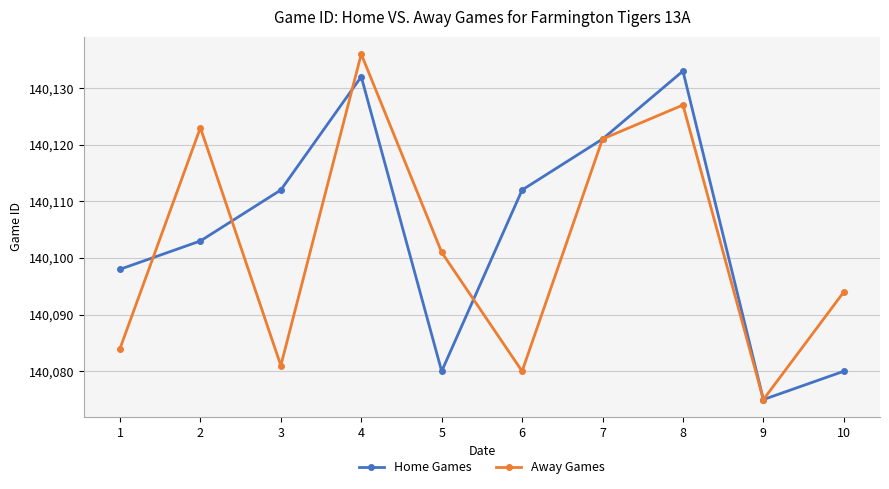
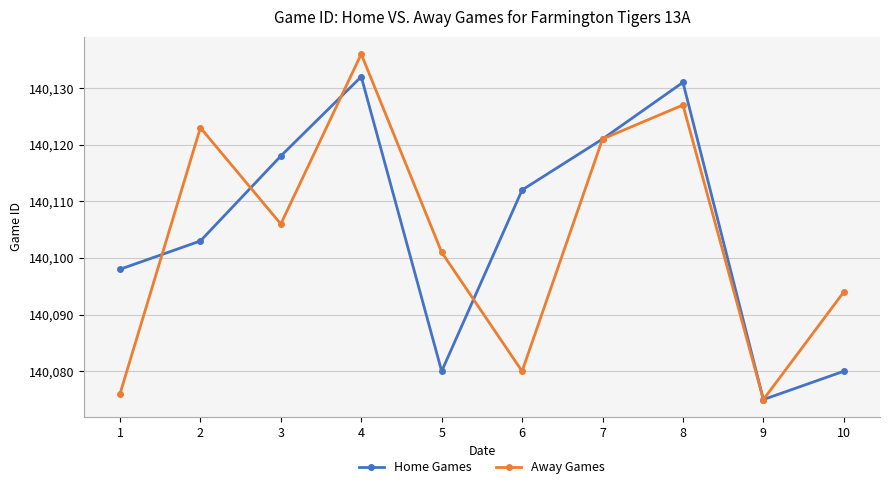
Away Games, 1: 140,084 -> 140,076
Home Games, 3: 140,112 -> 140,118
Away Games, 3: 140,081 -> 140,106
Home Games, 8: 140,133 -> 140,131
